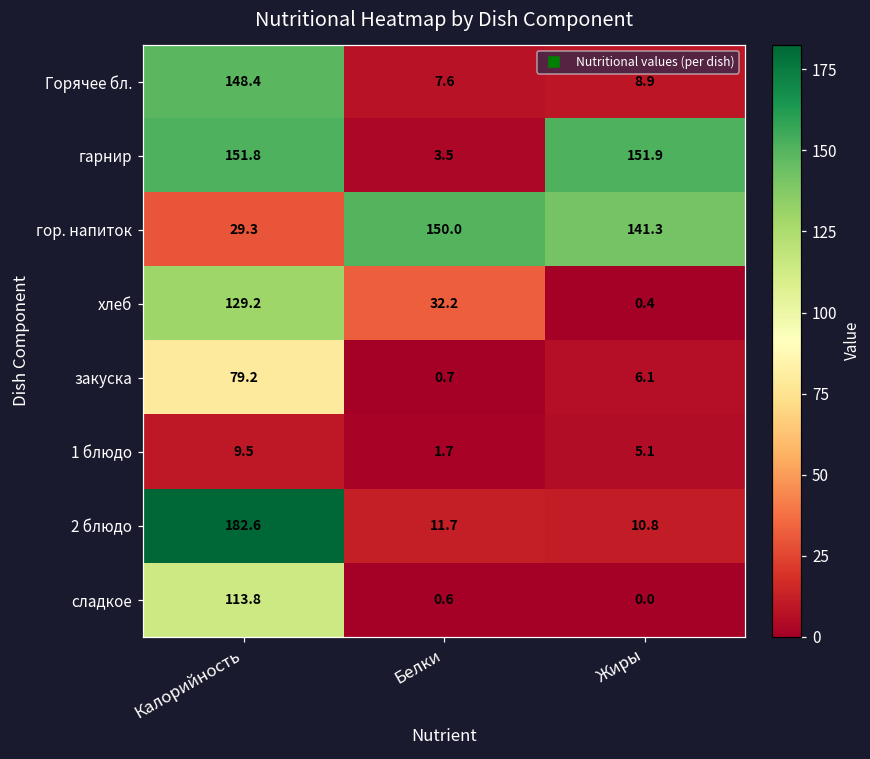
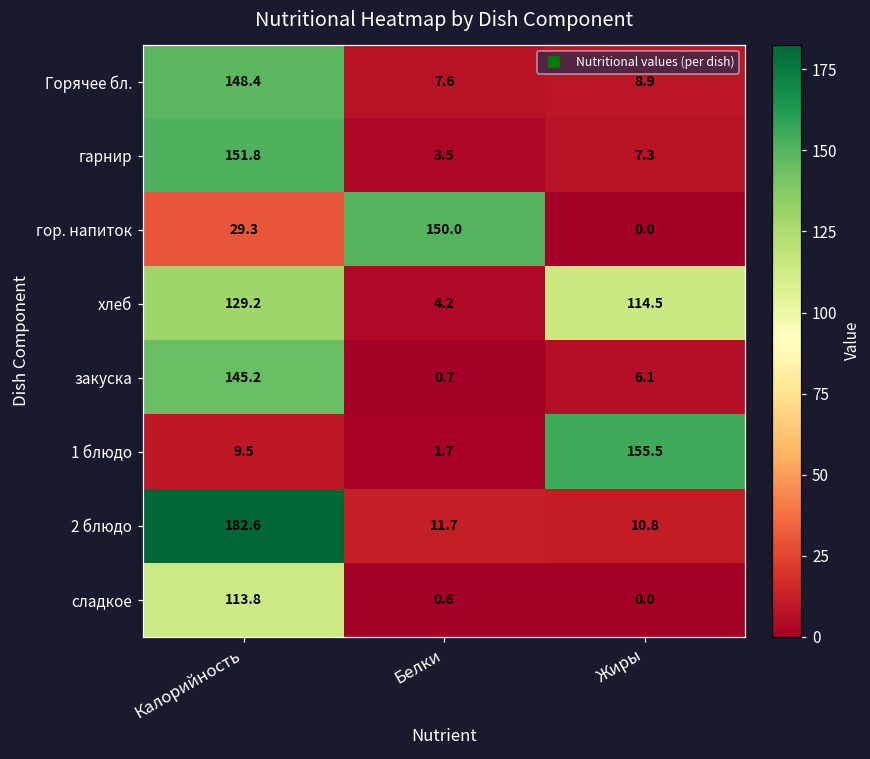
гарнир, Жиры: 151.9 -> 7.3
гор. напиток, Жиры: 141.3 -> 0.0
хлеб, Белки: 32.2 -> 4.2
хлеб, Жиры: 0.4 -> 114.5
закуска, Калорийность: 79.2 -> 145.2
1 блюдо, Жиры: 5.1 -> 155.5
